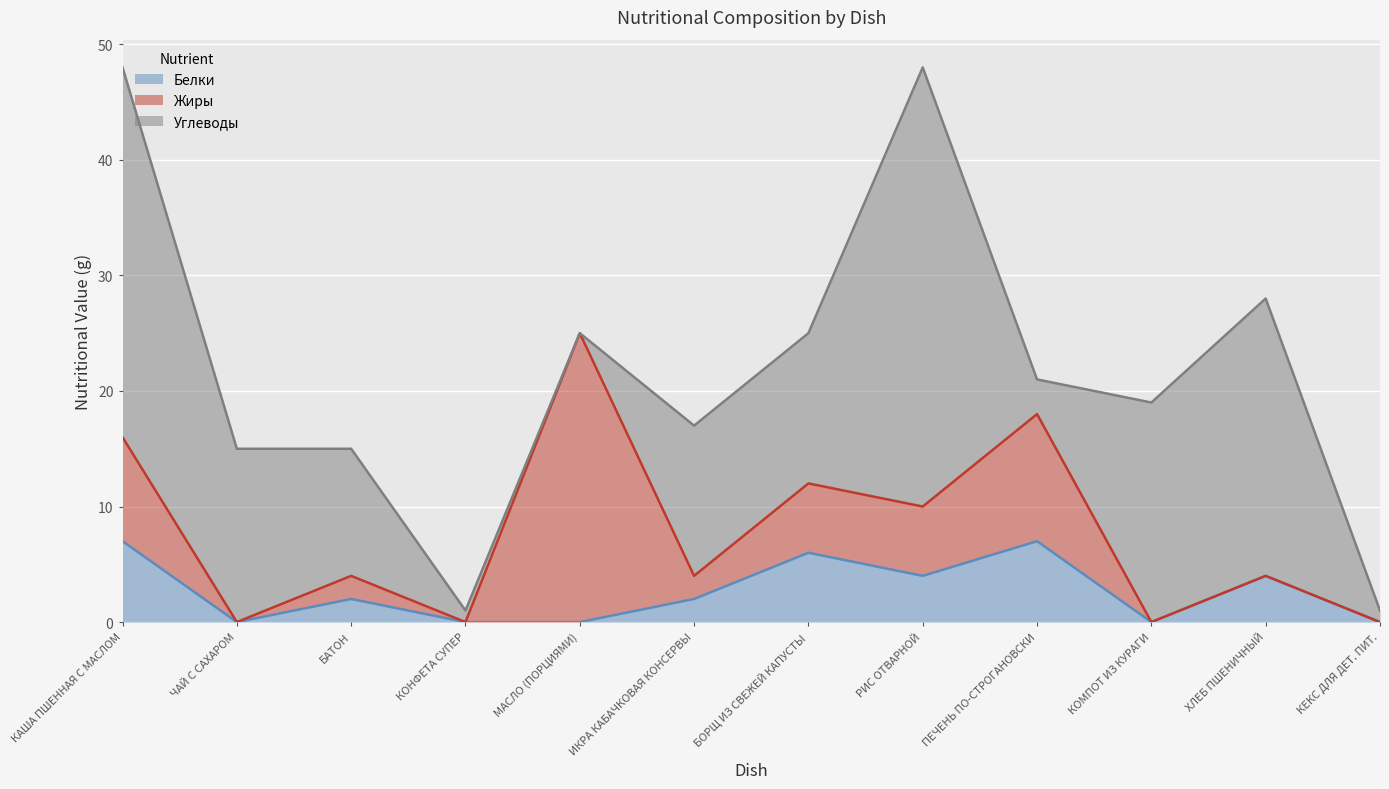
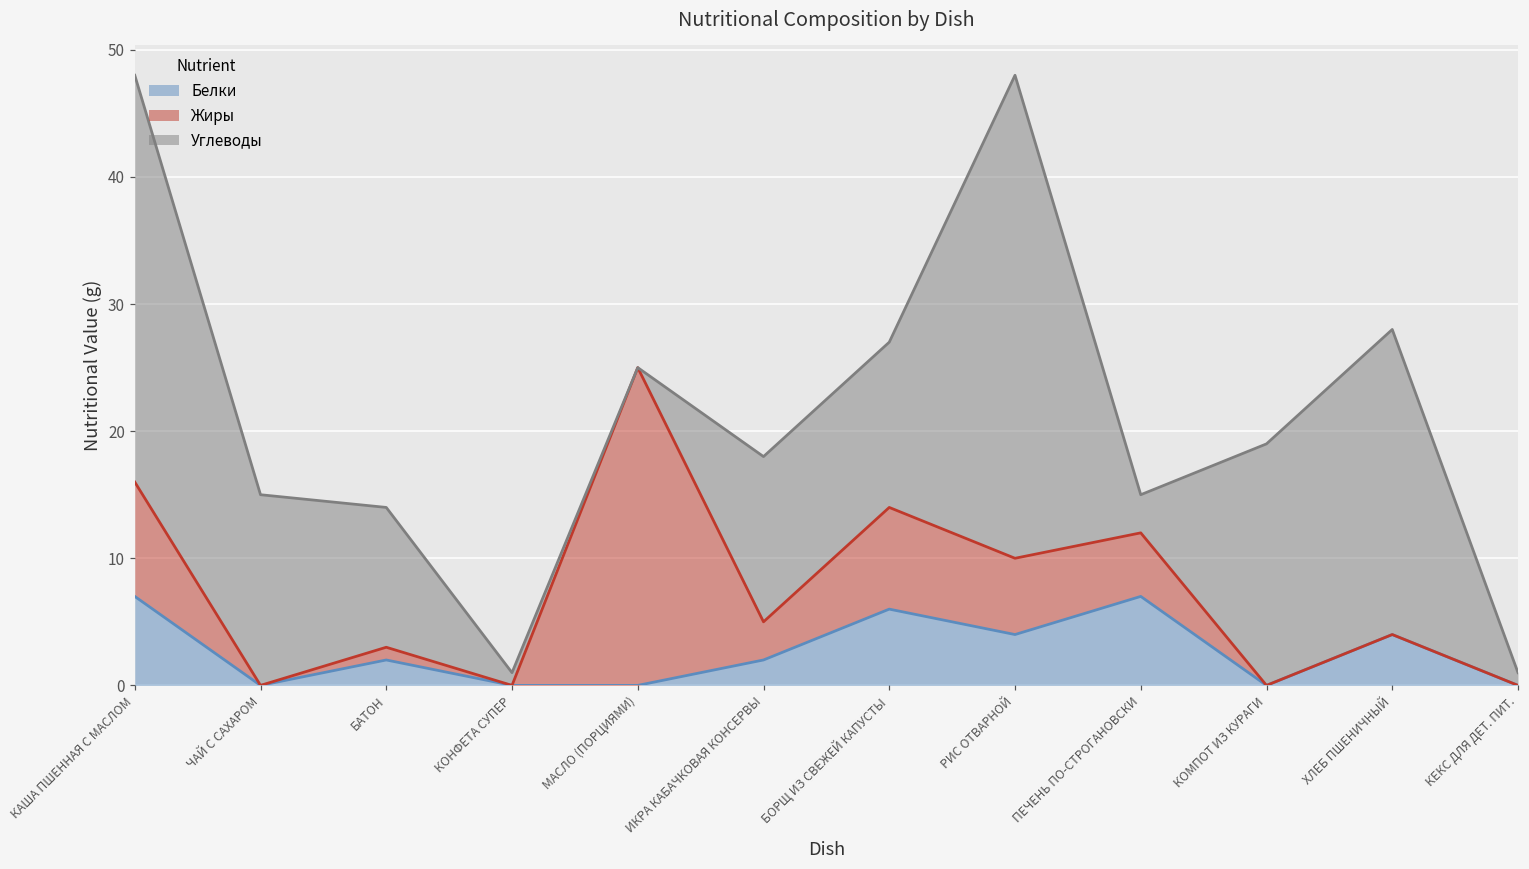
Жиры, БАТОН: 2 -> 1
Жиры, ИКРА КАБАЧКОВАЯ КОНСЕРВЫ: 2 -> 3
Жиры, БОРЩ ИЗ СВЕЖЕЙ КАПУСТЫ: 6 -> 8
Жиры, ПЕЧЕНЬ ПО-СТРОГАНОВСКИ: 11 -> 5
